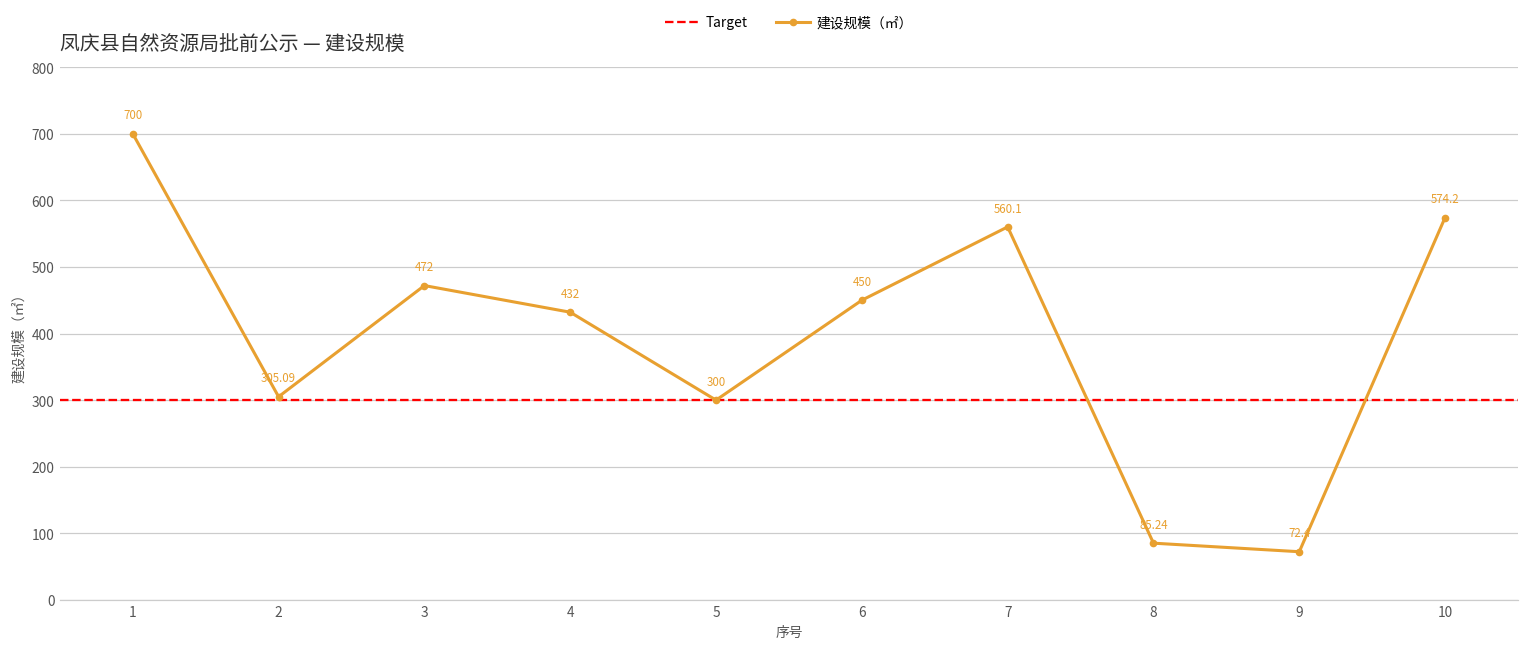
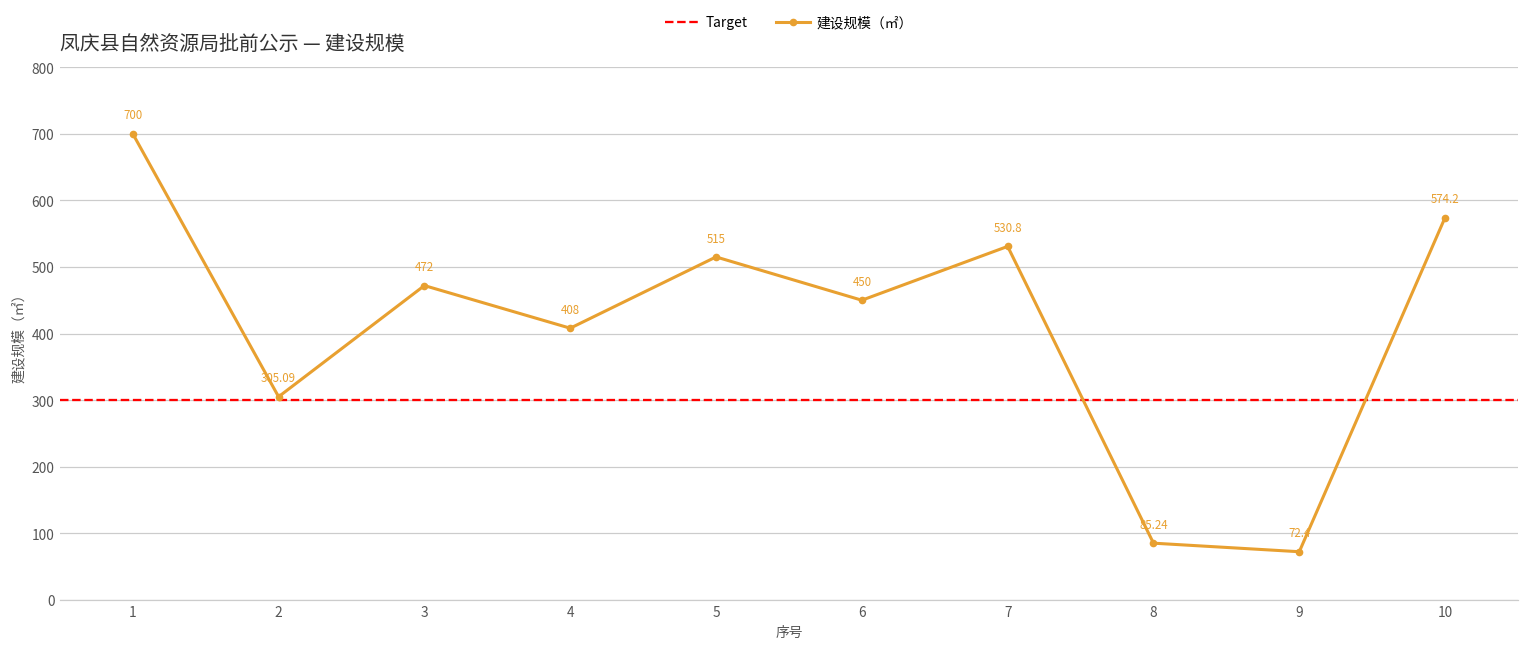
4: 432 -> 408
5: 300 -> 515
7: 560.1 -> 530.8
